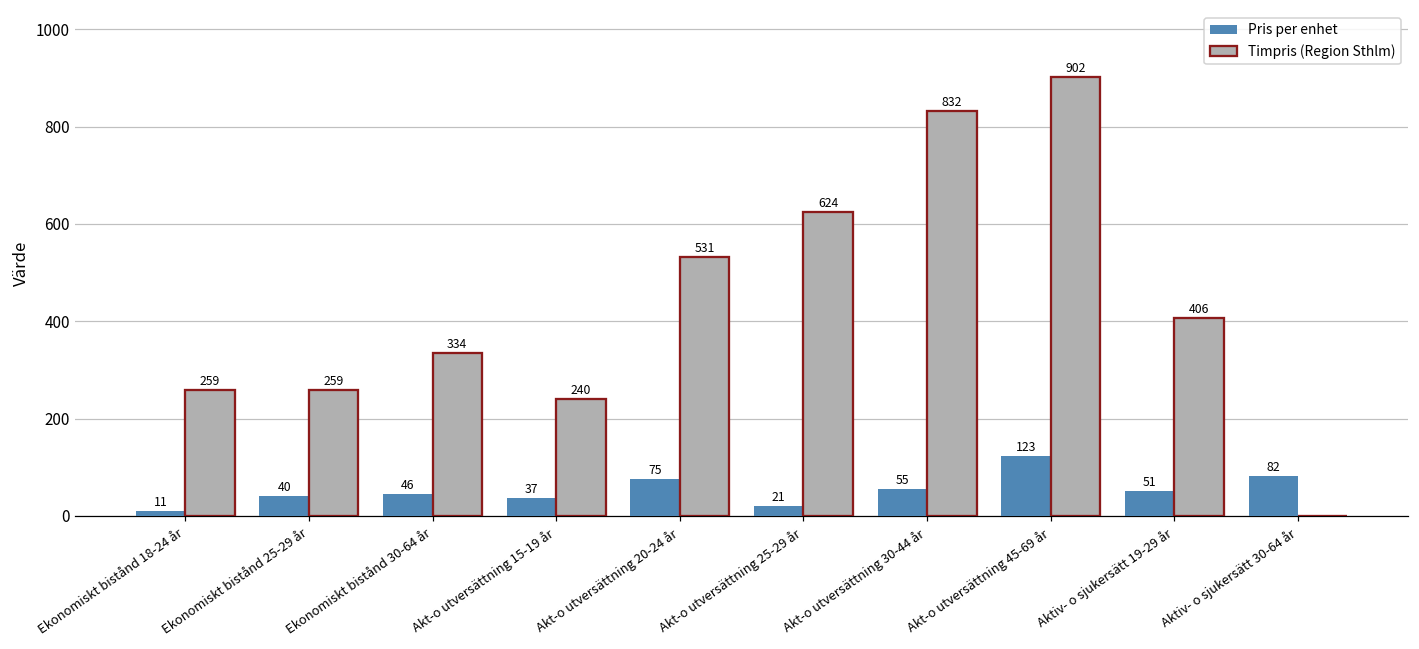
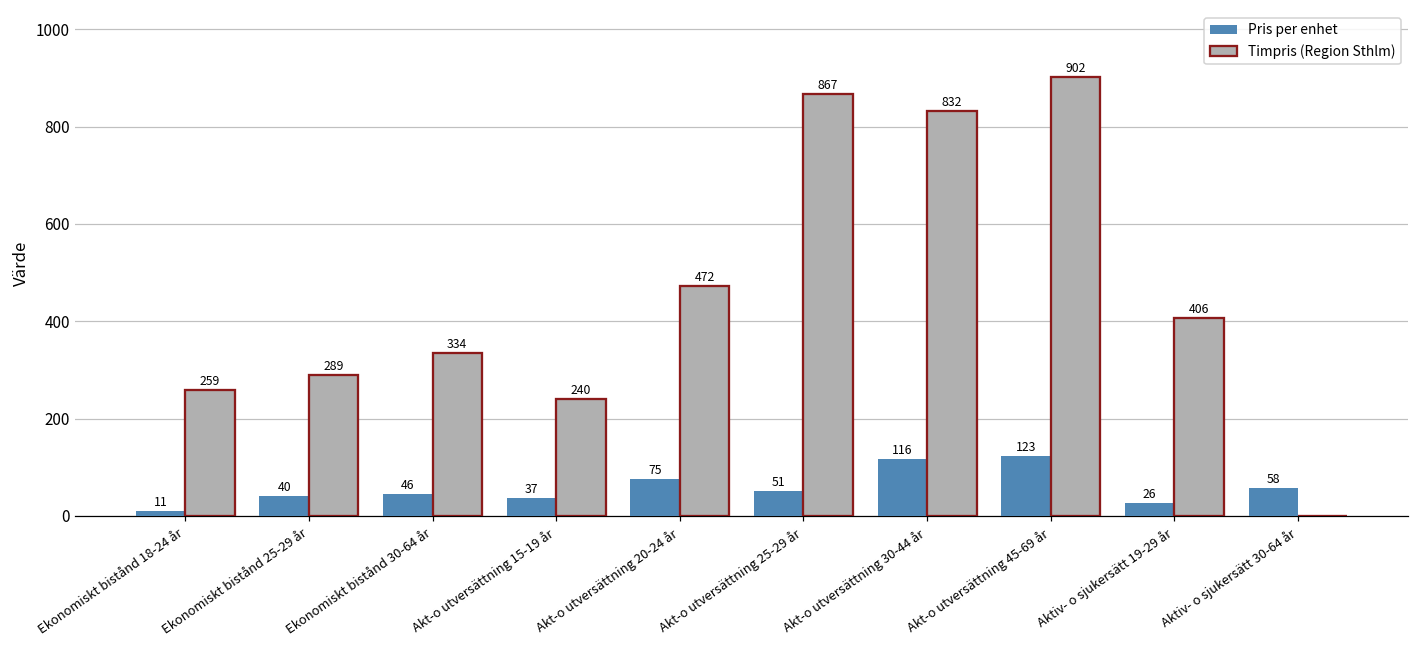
Timpris (Region Sthlm), Ekonomiskt bistånd 25-29 år: 259 -> 289
Timpris (Region Sthlm), Akt-o utversättning 20-24 år: 531 -> 472
Pris per enhet, Akt-o utversättning 25-29 år: 21 -> 51
Timpris (Region Sthlm), Akt-o utversättning 25-29 år: 624 -> 867
Pris per enhet, Akt-o utversättning 30-44 år: 55 -> 116
Pris per enhet, Aktiv- o sjukersätt 19-29 år: 51 -> 26
Pris per enhet, Aktiv- o sjukersätt 30-64 år: 82 -> 58
